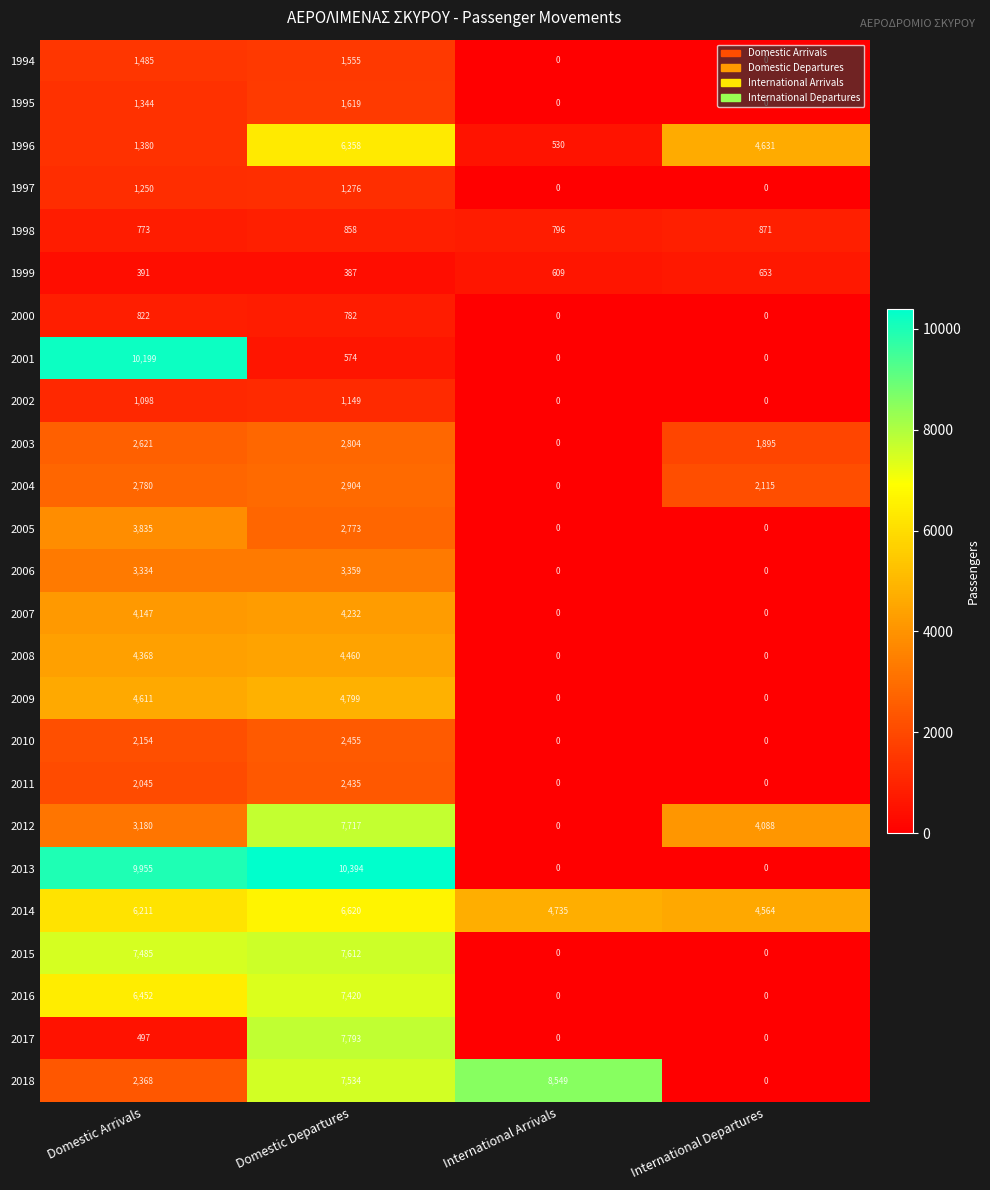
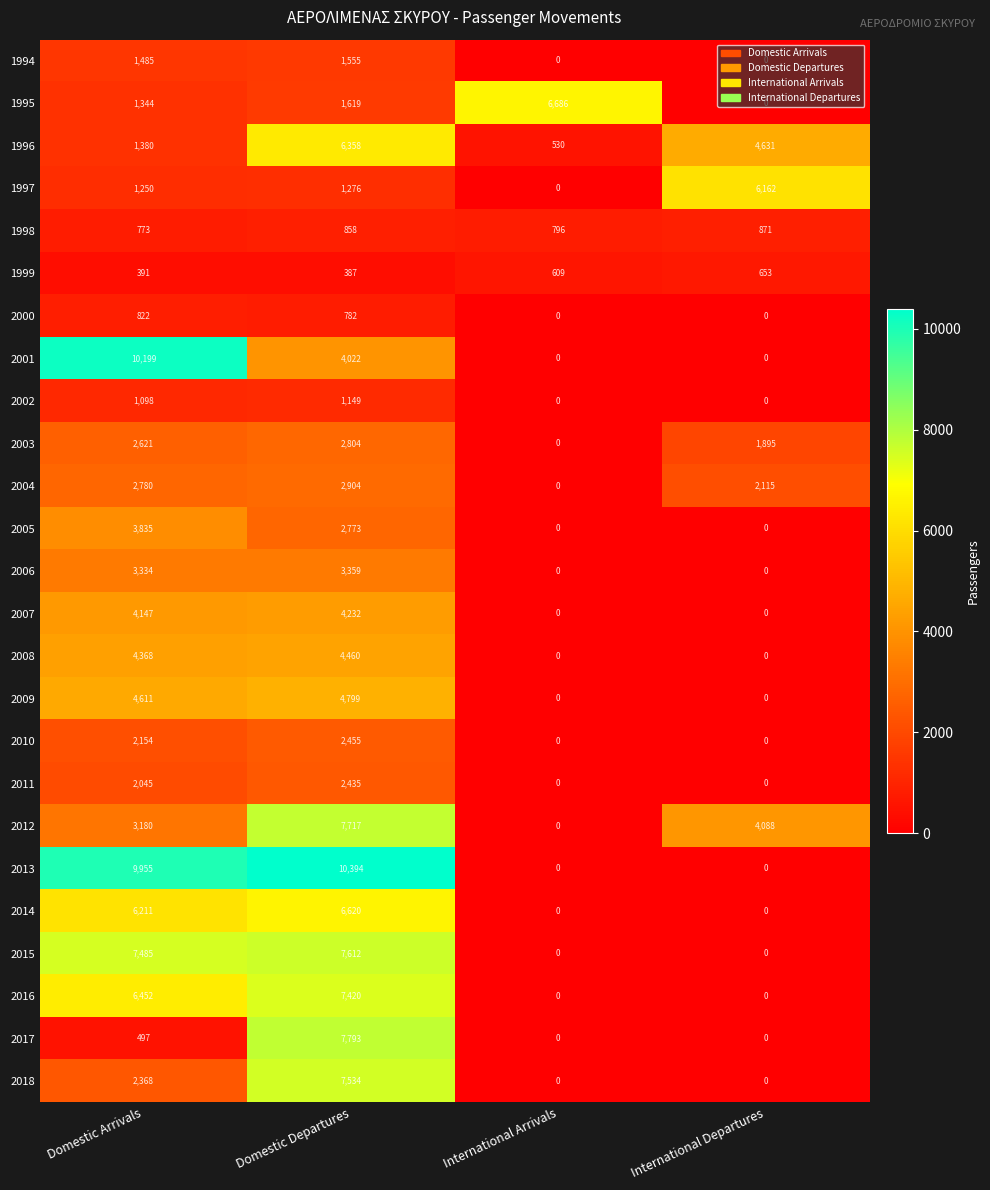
1995, International Arrivals: 0 -> 6,686
1997, International Departures: 0 -> 6,162
2001, Domestic Departures: 574 -> 4,022
2014, International Arrivals: 4,735 -> 0
2014, International Departures: 4,564 -> 0
2018, International Arrivals: 8,549 -> 0
